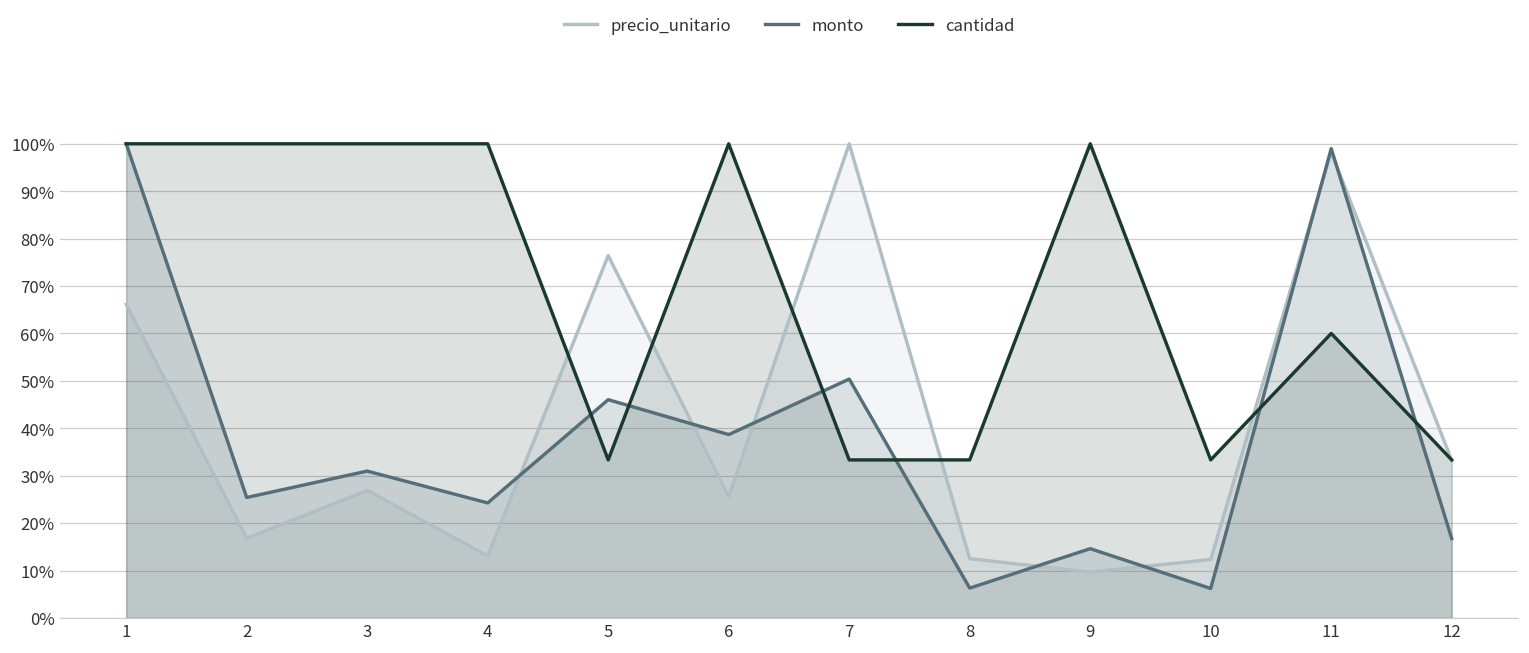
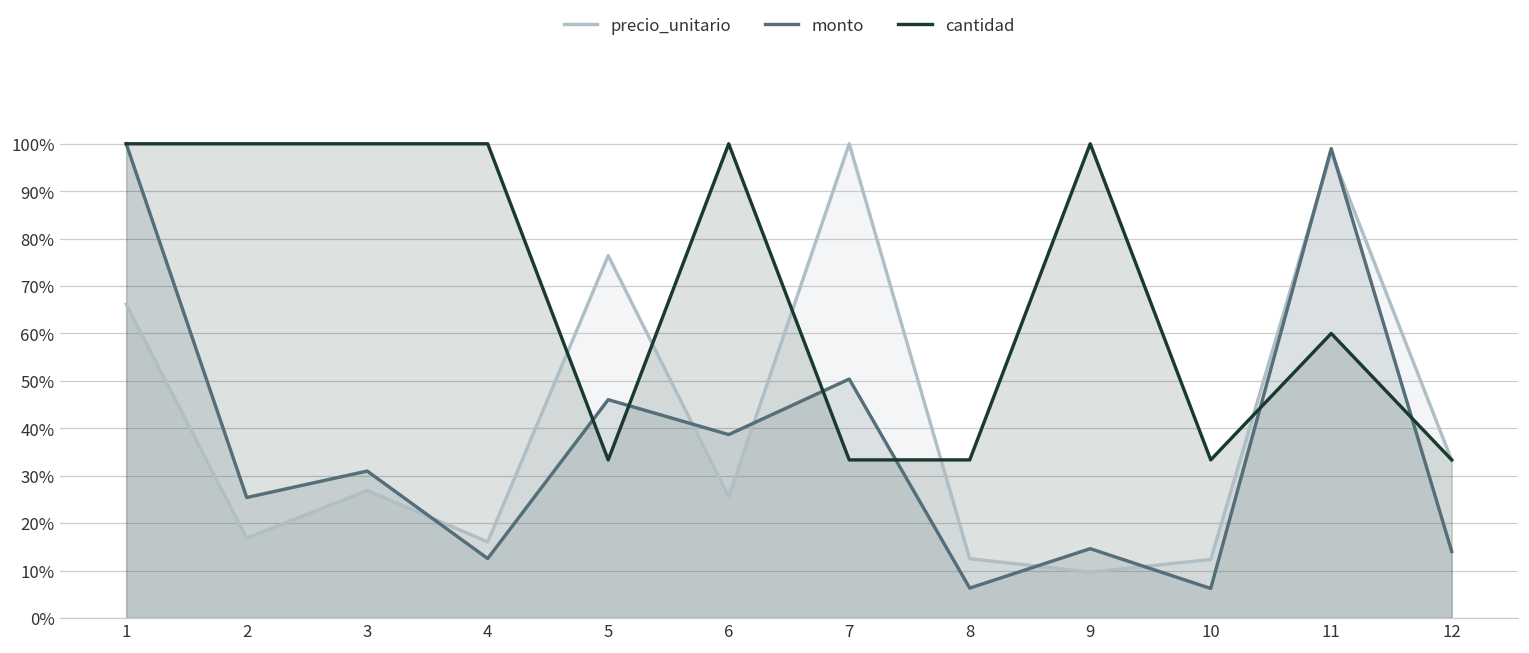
precio_unitario, 4: 13% -> 16%
monto, 4: 24% -> 13%
monto, 12: 17% -> 14%
